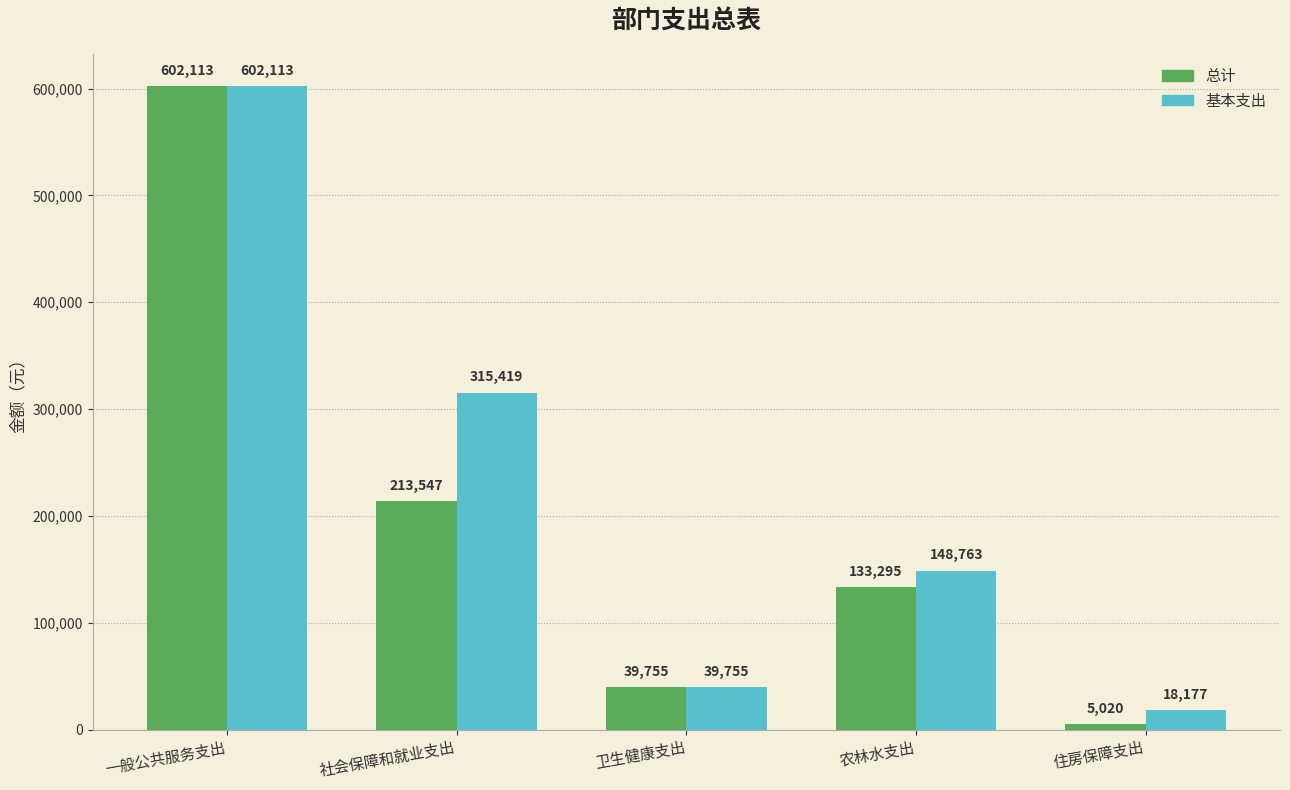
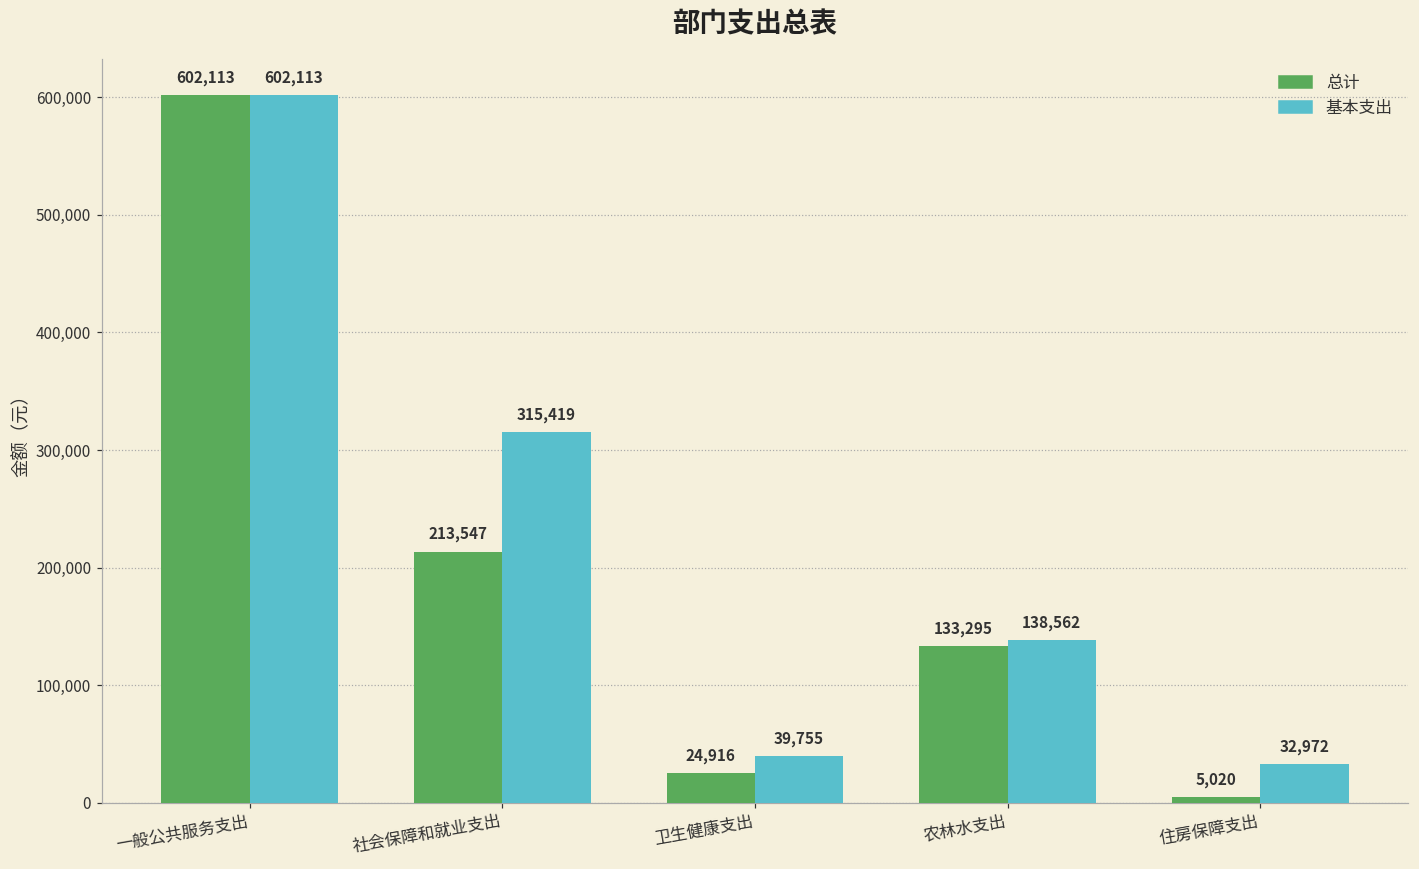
总计, 卫生健康支出: 39,755 -> 24,916
基本支出, 农林水支出: 148,763 -> 138,562
基本支出, 住房保障支出: 18,177 -> 32,972
